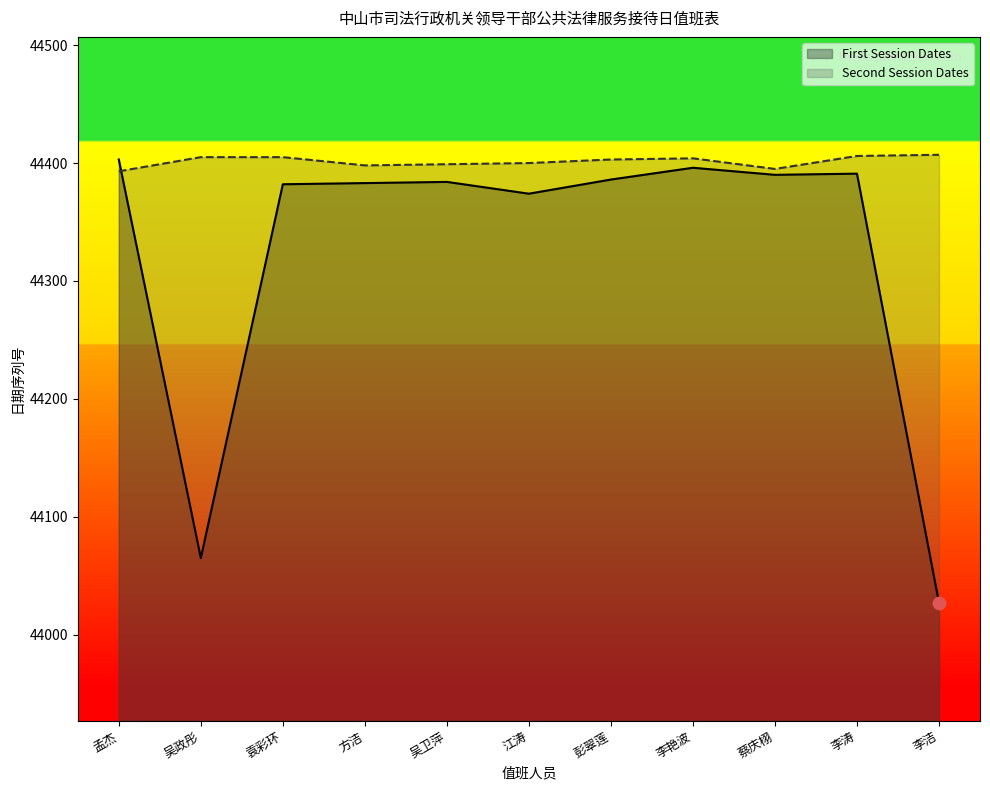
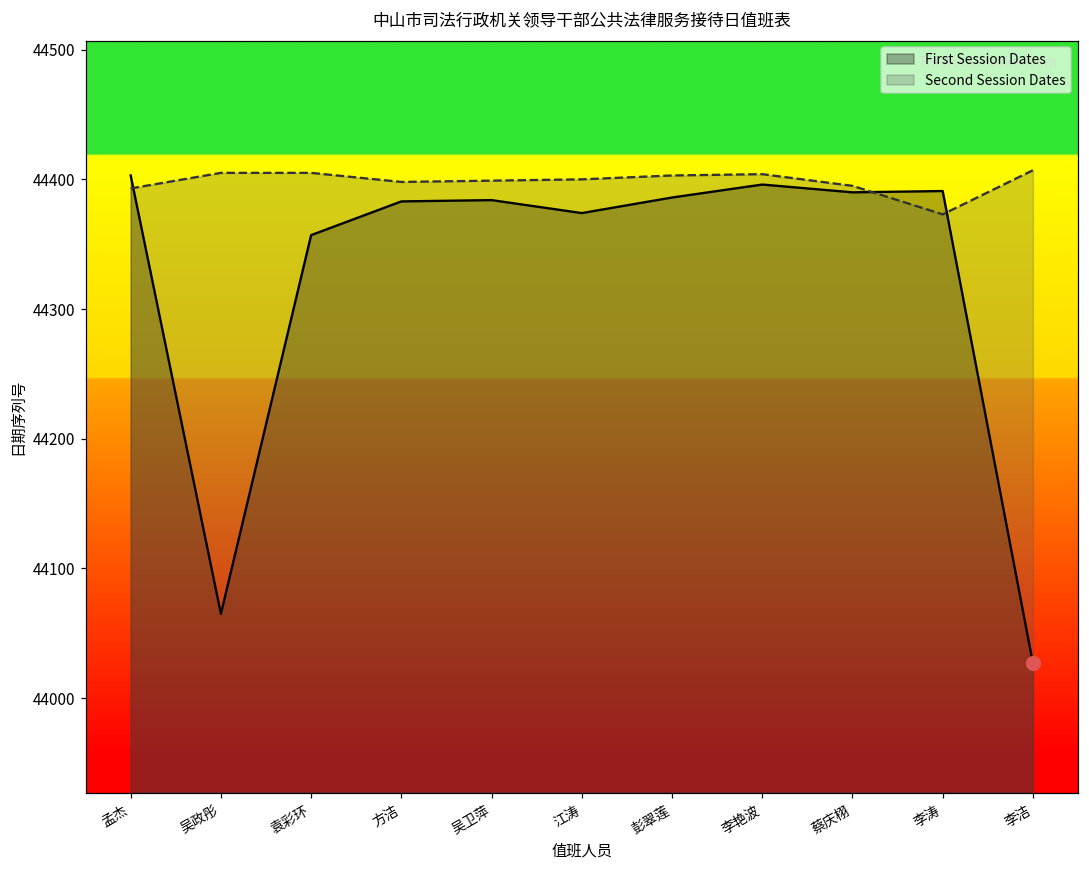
First Session Dates, 袁彩环: 44382 -> 44357
Second Session Dates, 李涛: 44406 -> 44373
